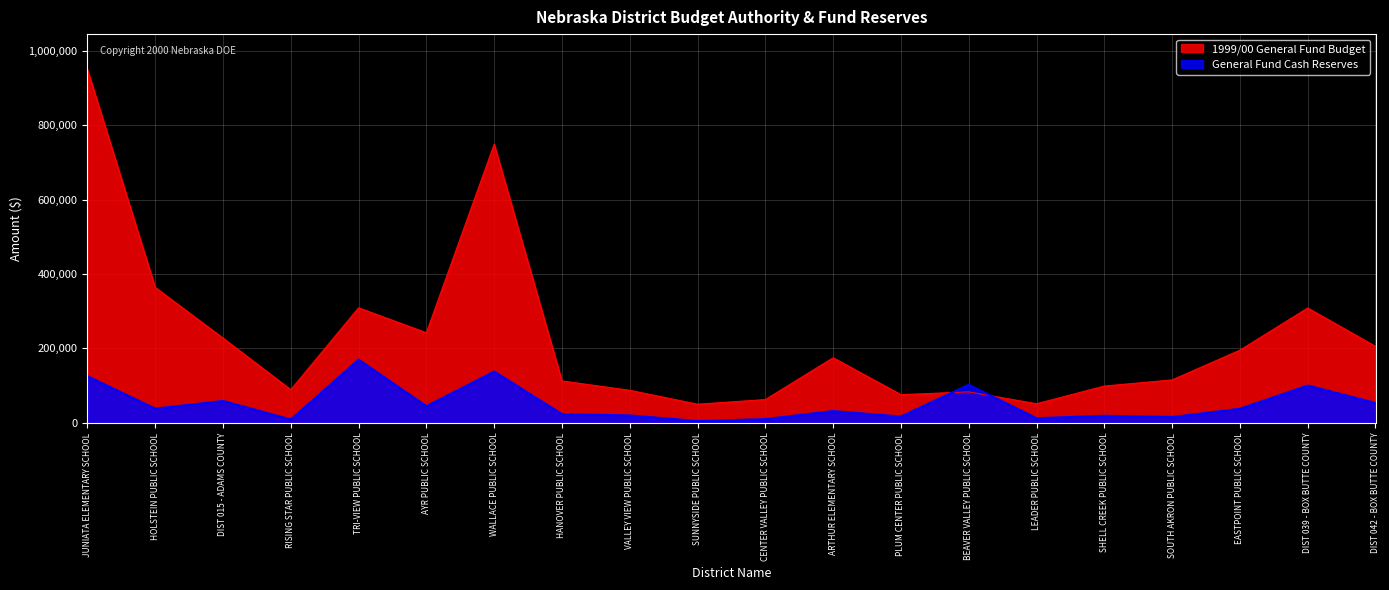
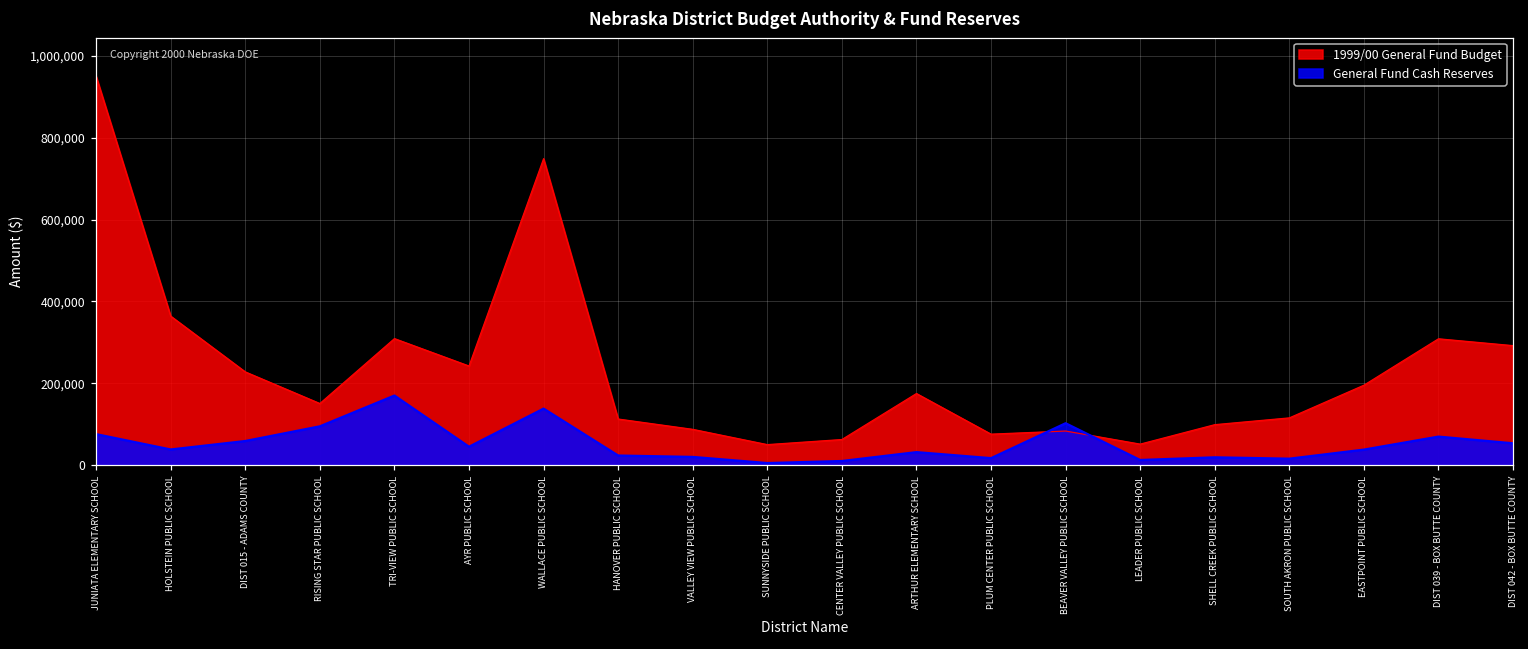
General Fund Cash Reserves, JUNIATA ELEMENTARY SCHOOL: 130,000 -> 80,000
1999/00 General Fund Budget, RISING STAR PUBLIC SCHOOL: 90,000 -> 150,000
General Fund Cash Reserves, RISING STAR PUBLIC SCHOOL: 10,000 -> 90,000
General Fund Cash Reserves, DIST 039 - BOX BUTTE COUNTY: 100,000 -> 70,000
1999/00 General Fund Budget, DIST 042 - BOX BUTTE COUNTY: 210,000 -> 290,000
